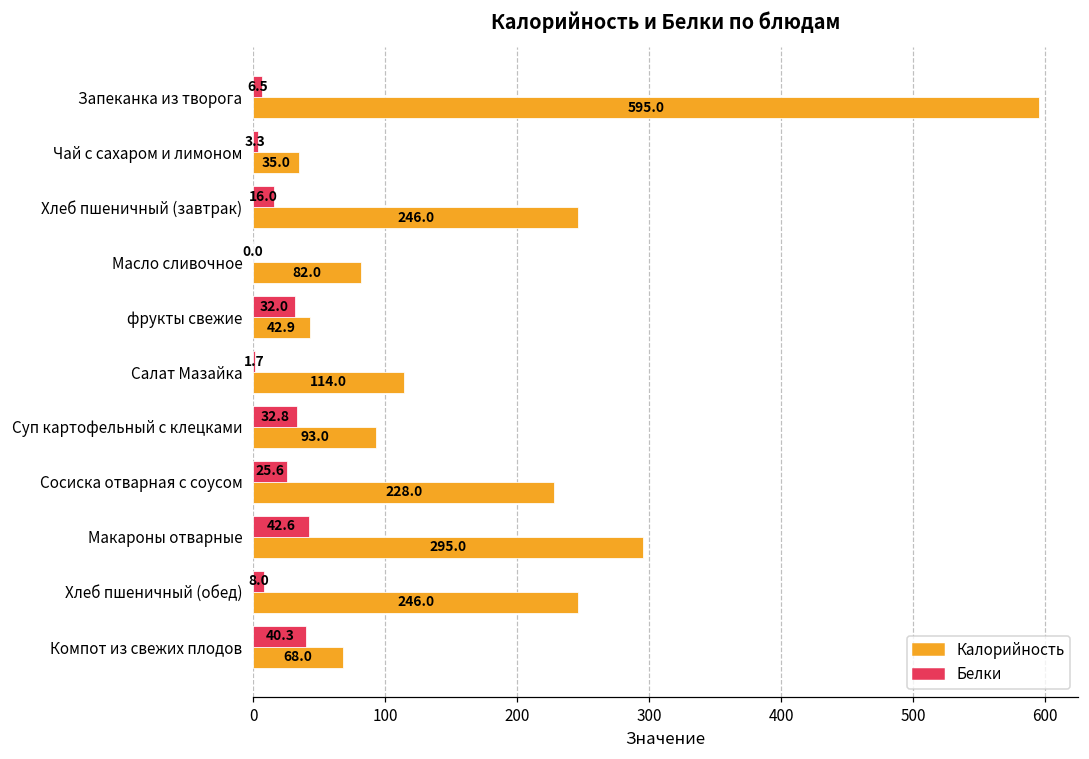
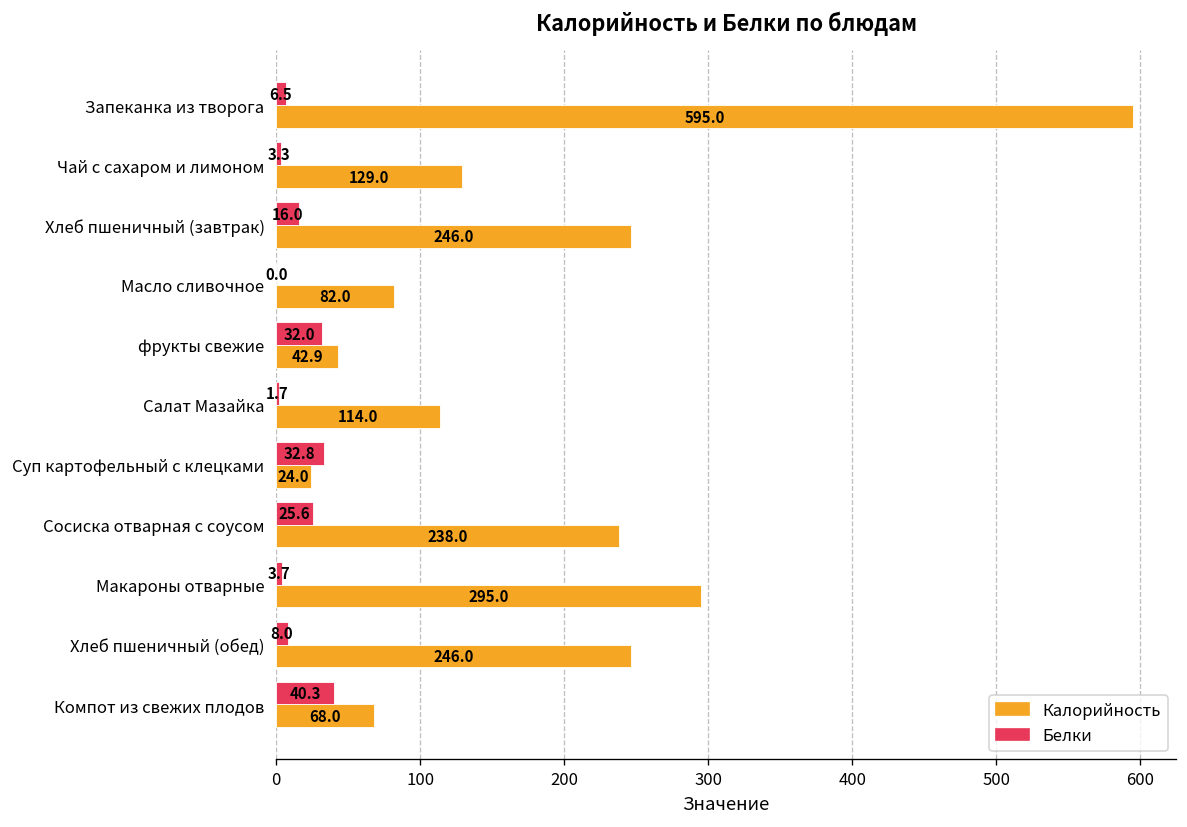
Калорийность, Чай с сахаром и лимоном: 35.0 -> 129.0
Калорийность, Суп картофельный с клецками: 93.0 -> 24.0
Калорийность, Сосиска отварная с соусом: 228.0 -> 238.0
Белки, Макароны отварные: 42.6 -> 3.7
